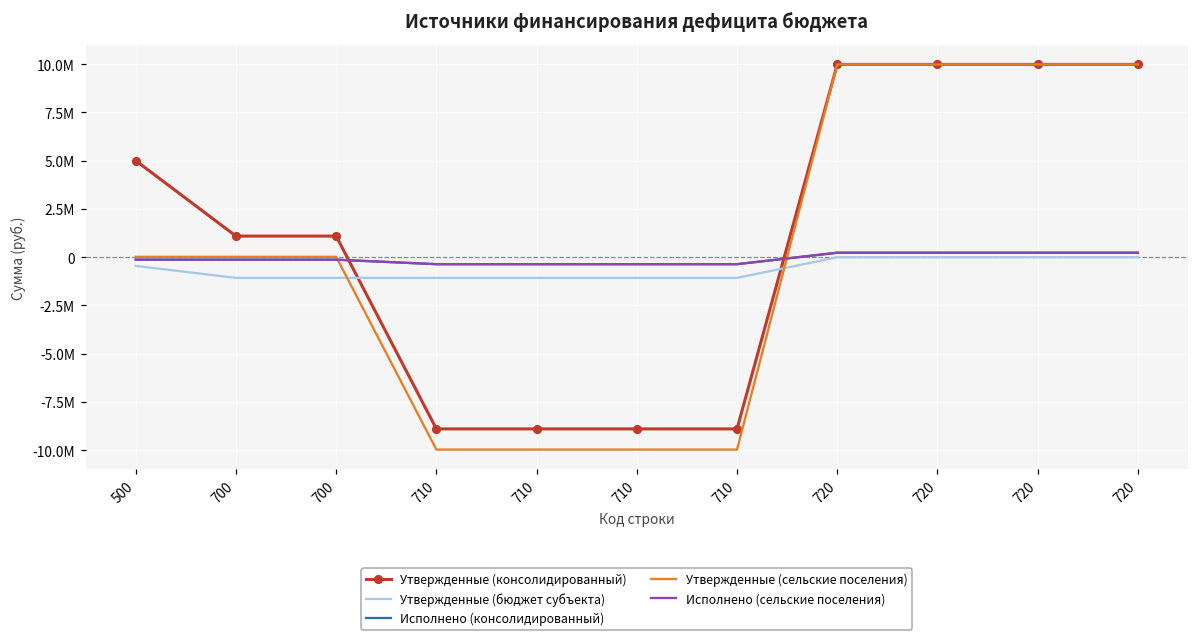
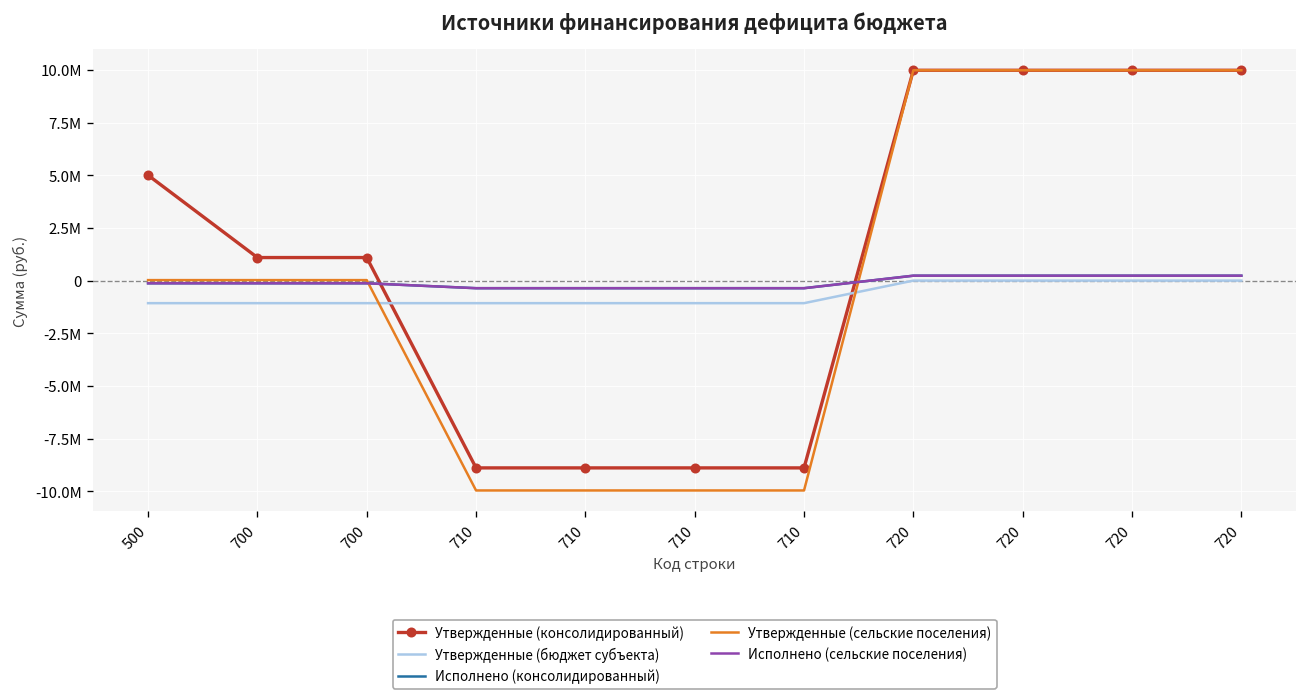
Утвержденные (бюджет субъекта), 500: -500000 -> -1100000
